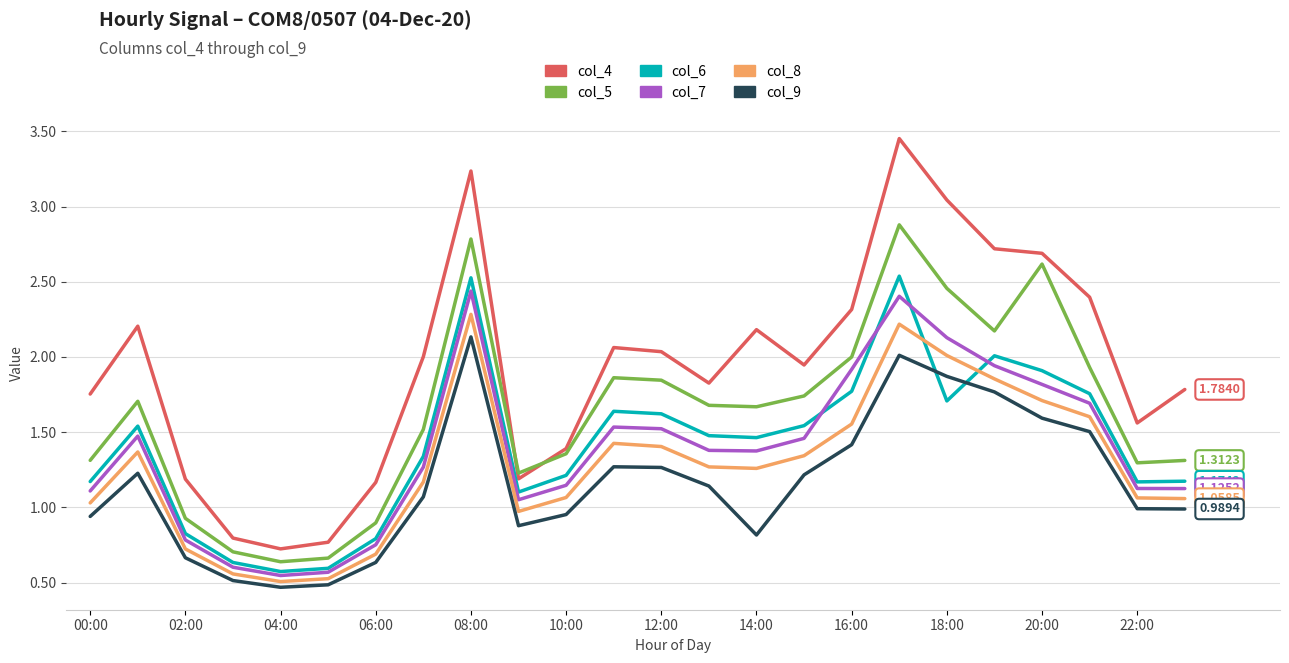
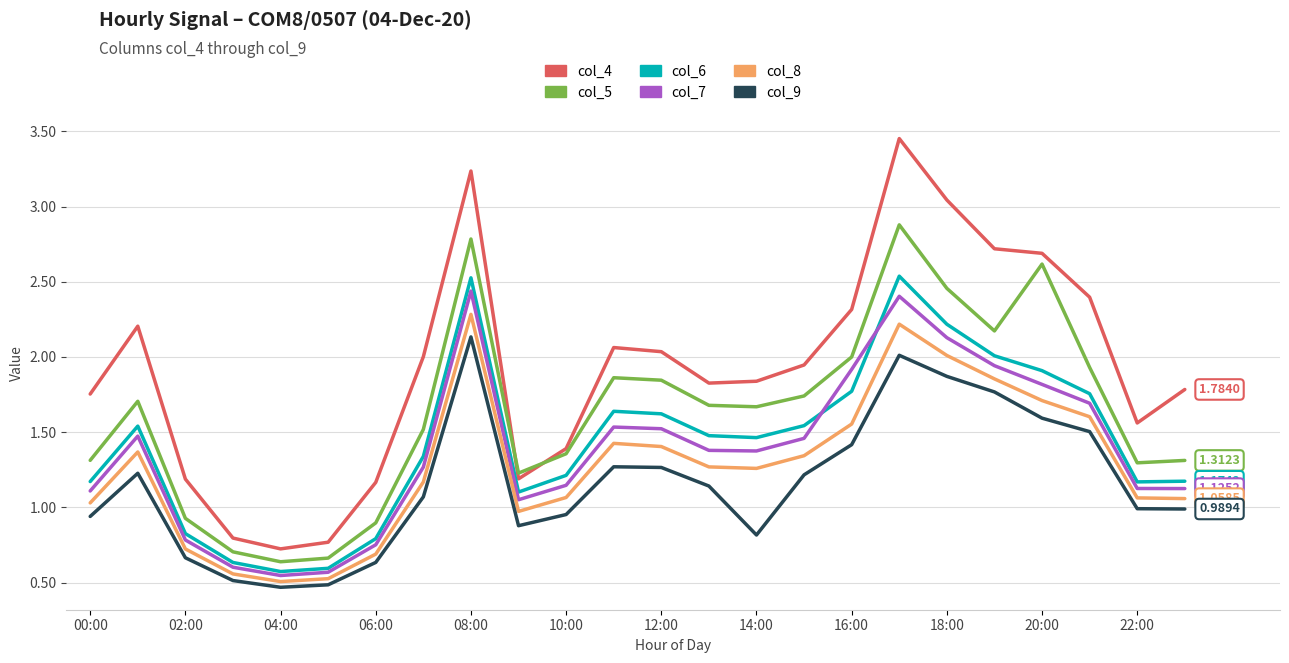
col_4, 14:00: 2.18 -> 1.84
col_6, 18:00: 1.71 -> 2.22
